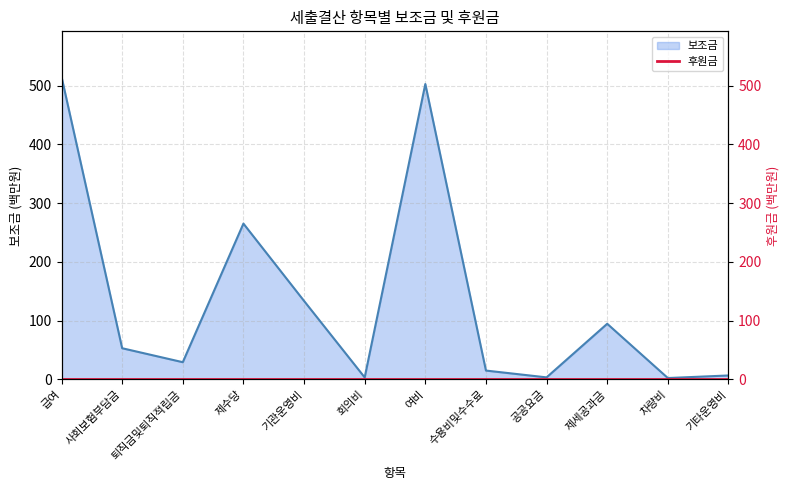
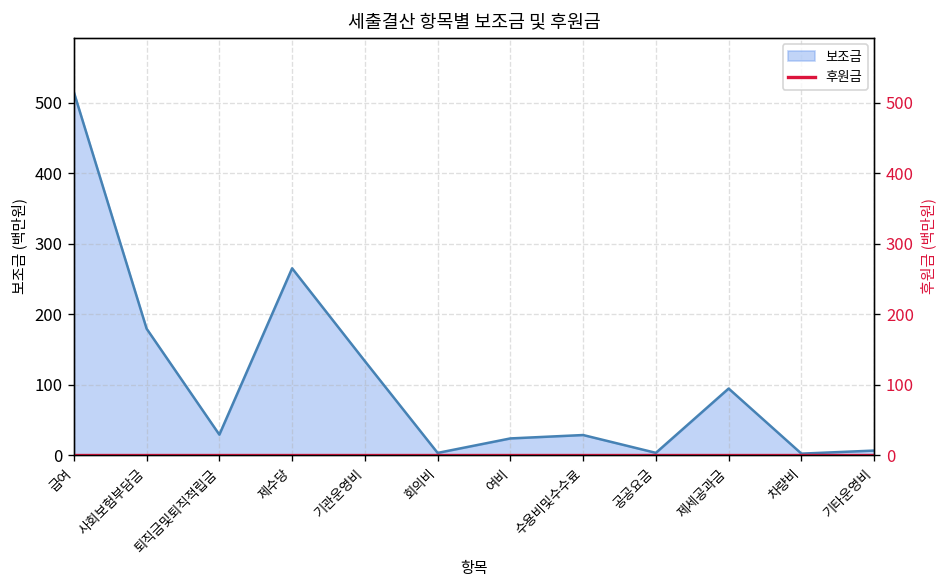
보조금, 사회보험부담금: 50 -> 180
보조금, 여비: 500 -> 20
보조금, 수용비및수수료: 20 -> 30
